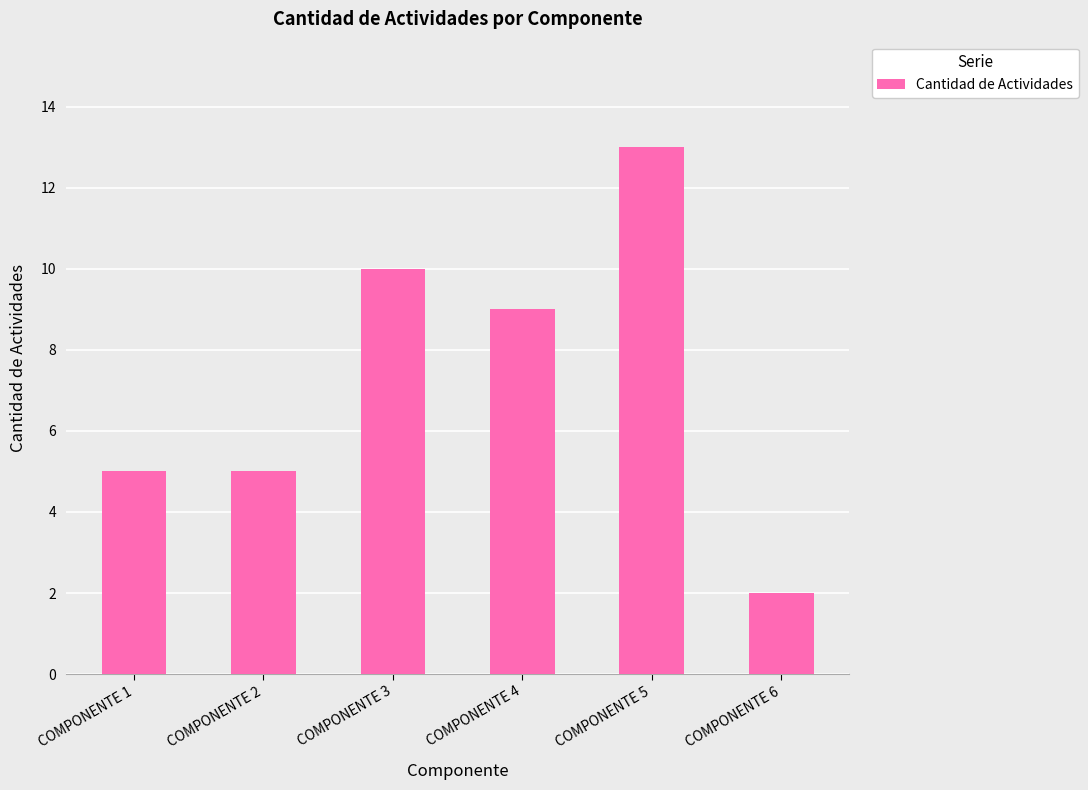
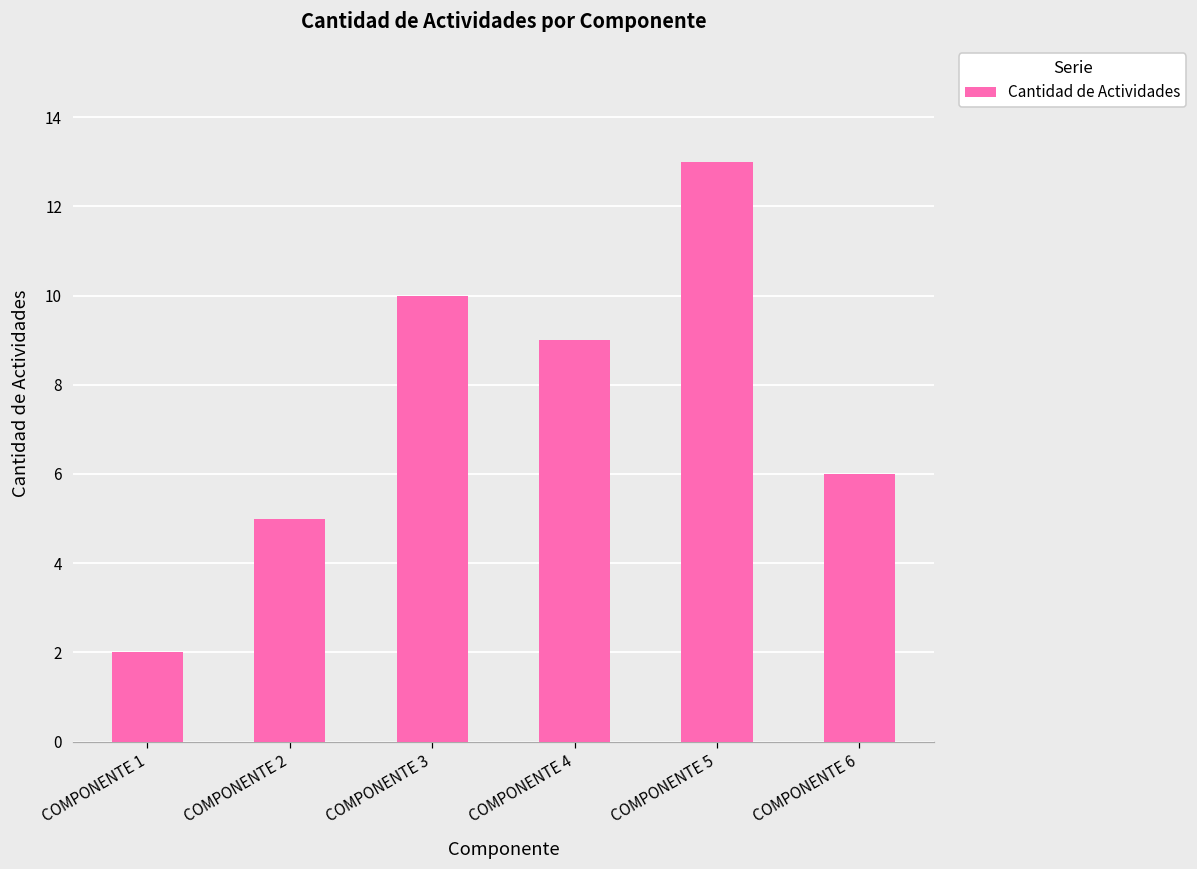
COMPONENTE 1: 5 -> 2
COMPONENTE 6: 2 -> 6
